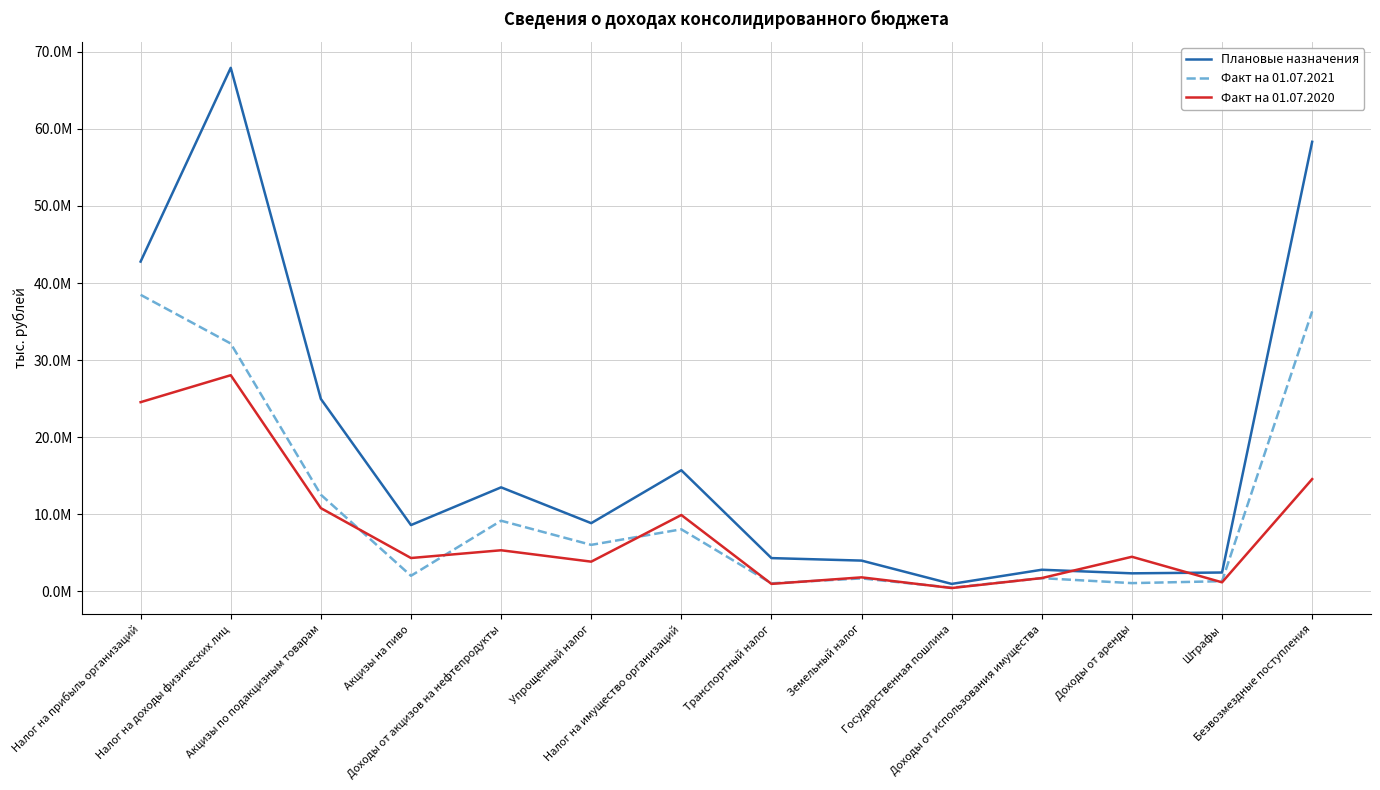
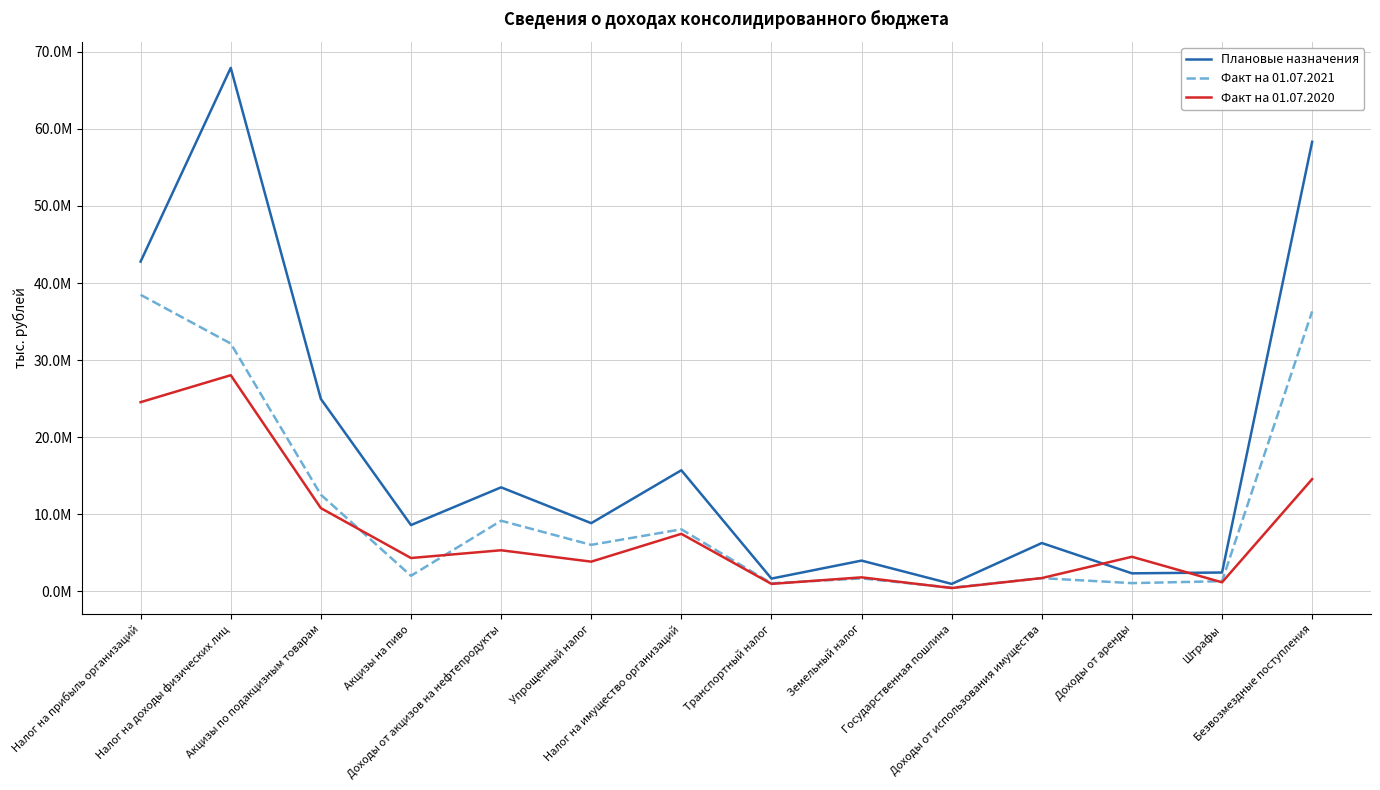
Факт на 01.07.2020, Налог на имущество организаций: 10000000 -> 7000000
Плановые назначения, Транспортный налог: 4000000 -> 2000000
Плановые назначения, Доходы от использования имущества: 3000000 -> 6000000
